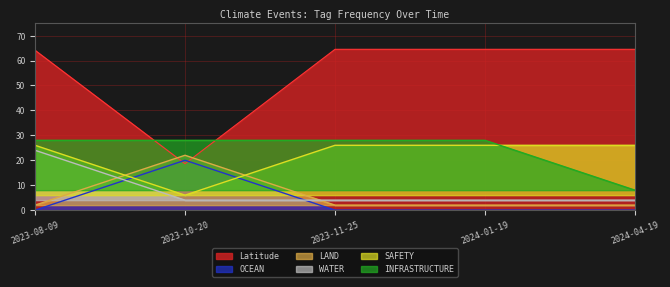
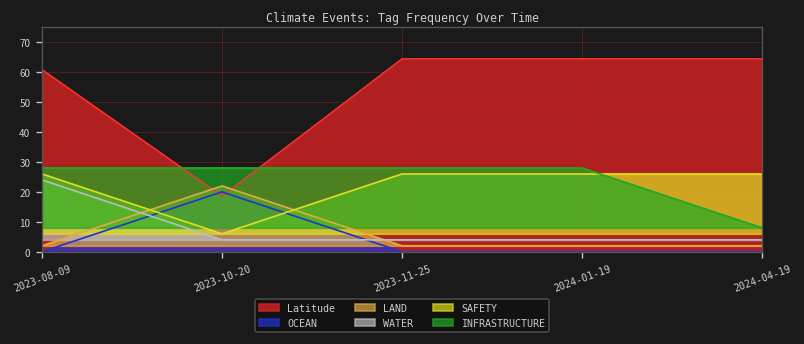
Latitude, 2023-08-09: 64 -> 61
